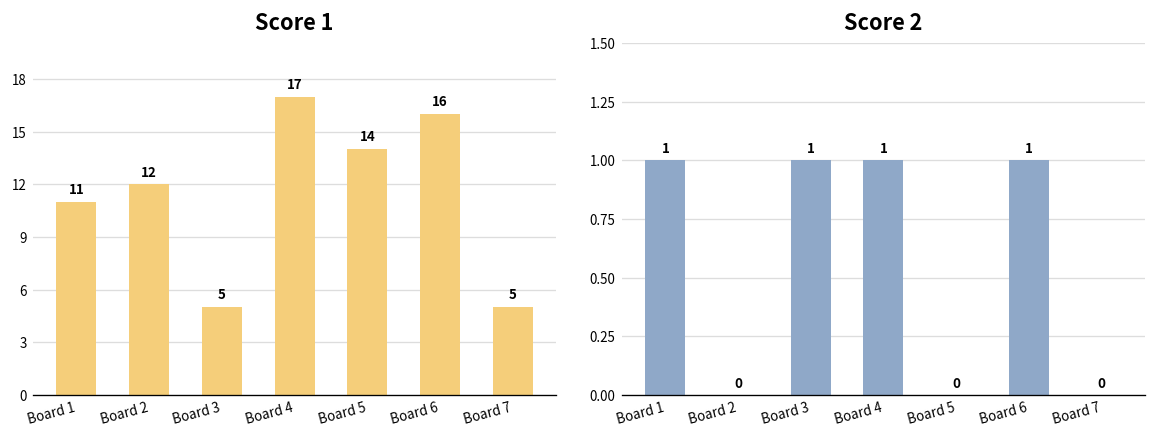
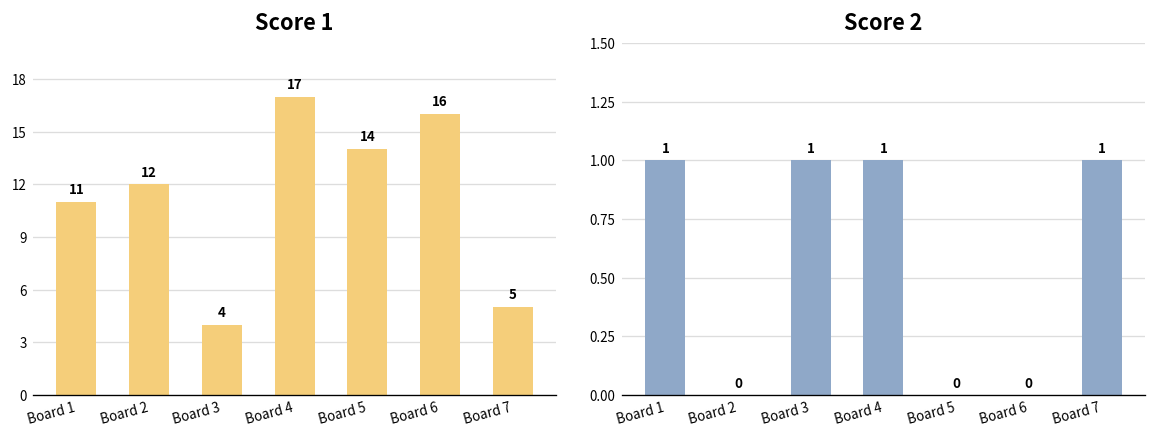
Score 1, Board 3: 5 -> 4
Score 2, Board 6: 1 -> 0
Score 2, Board 7: 0 -> 1
